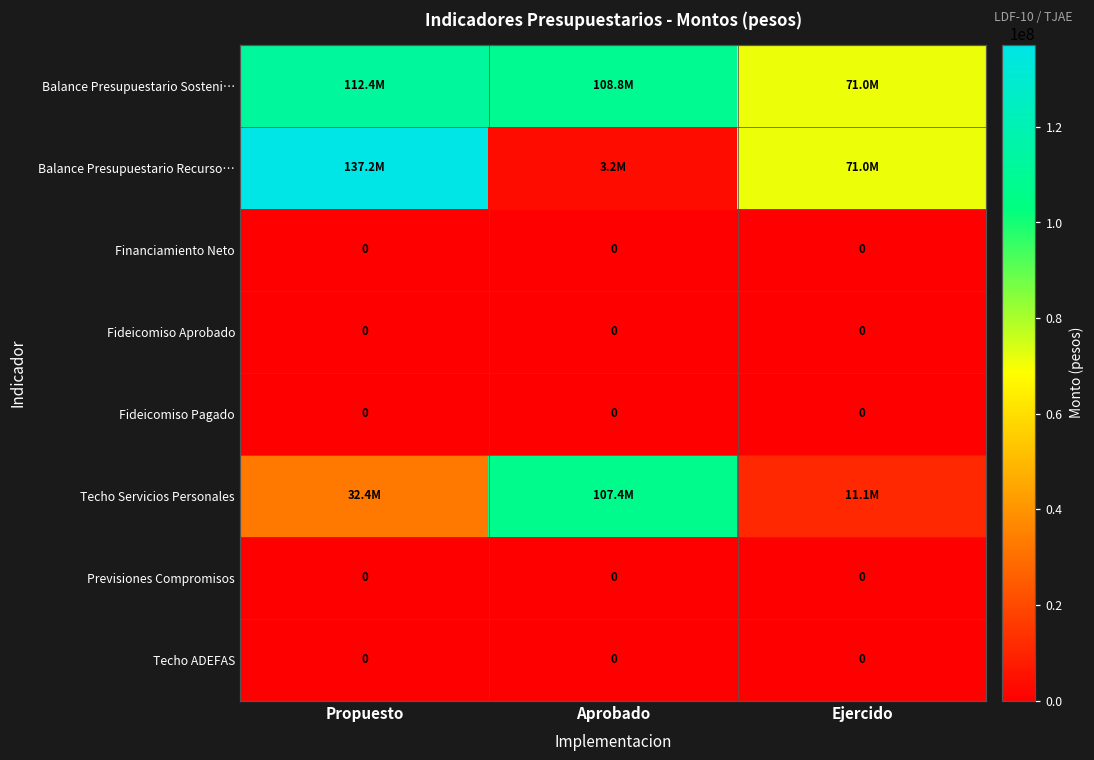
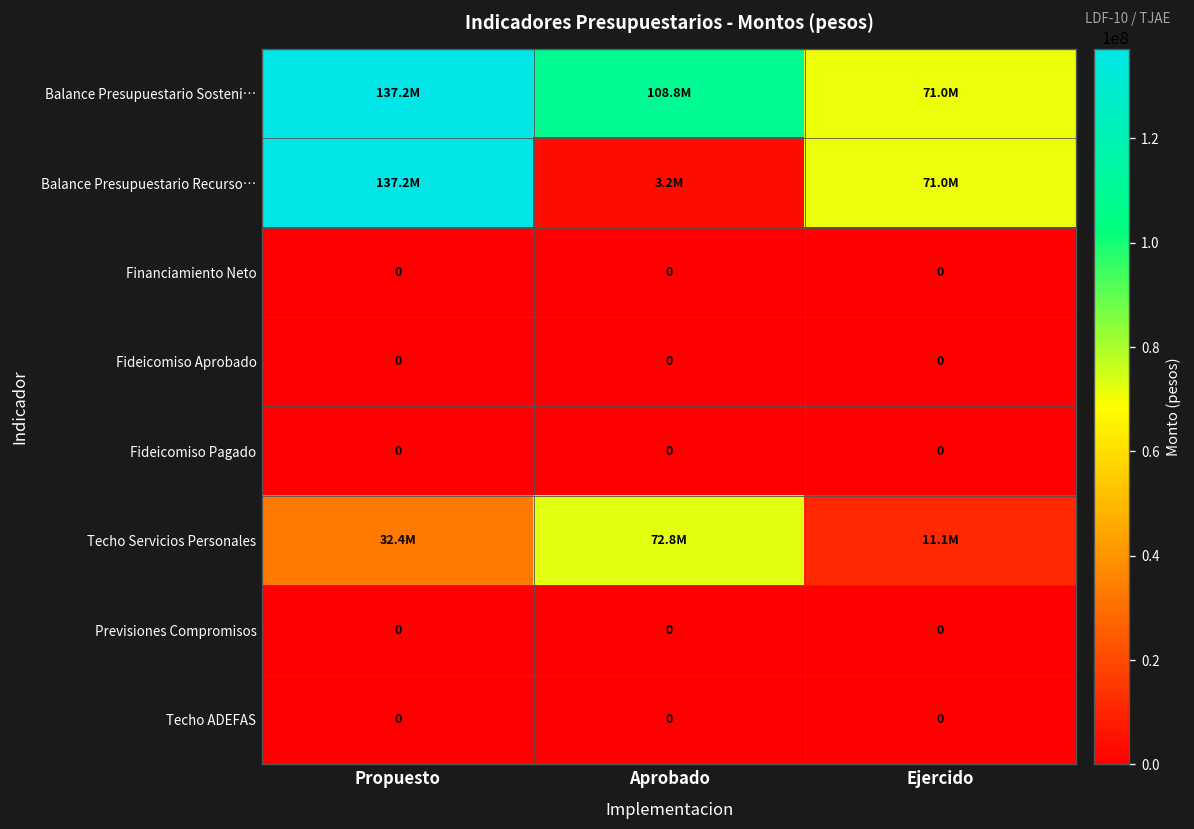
Balance Presupuestario Sosteni…, Propuesto: 112.4M -> 137.2M
Techo Servicios Personales, Aprobado: 107.4M -> 72.8M
